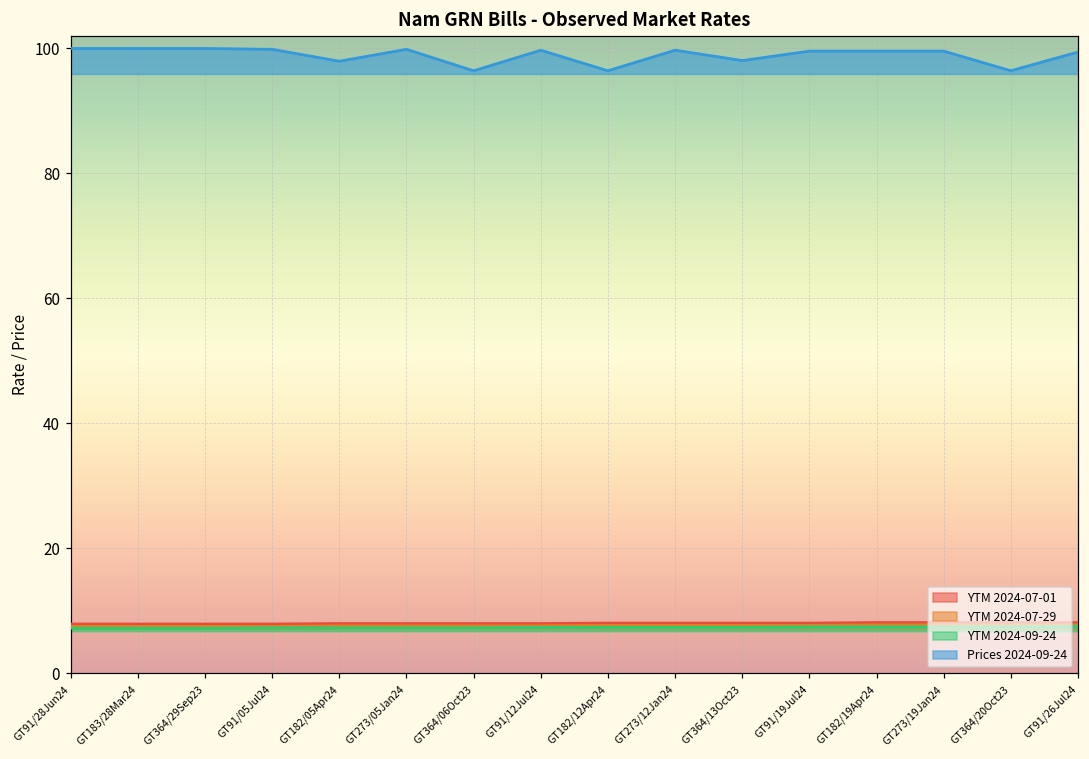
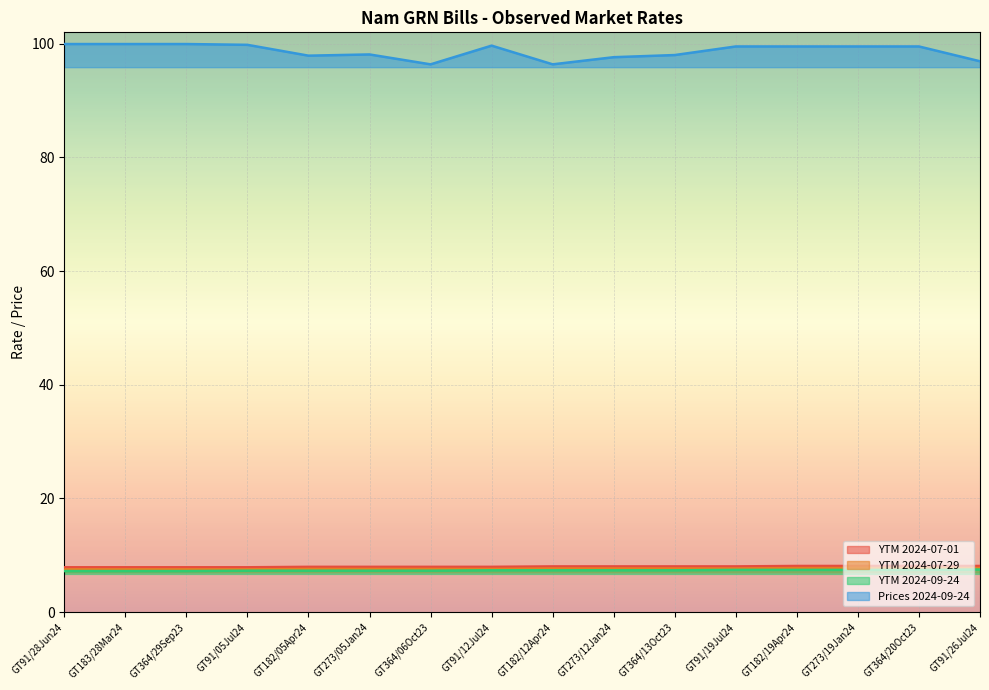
Prices 2024-09-24, GT273/05Jan24: 100 -> 98
Prices 2024-09-24, GT273/12Jan24: 100 -> 98
Prices 2024-09-24, GT364/20Oct23: 96 -> 100
Prices 2024-09-24, GT91/26Jul24: 99 -> 97
